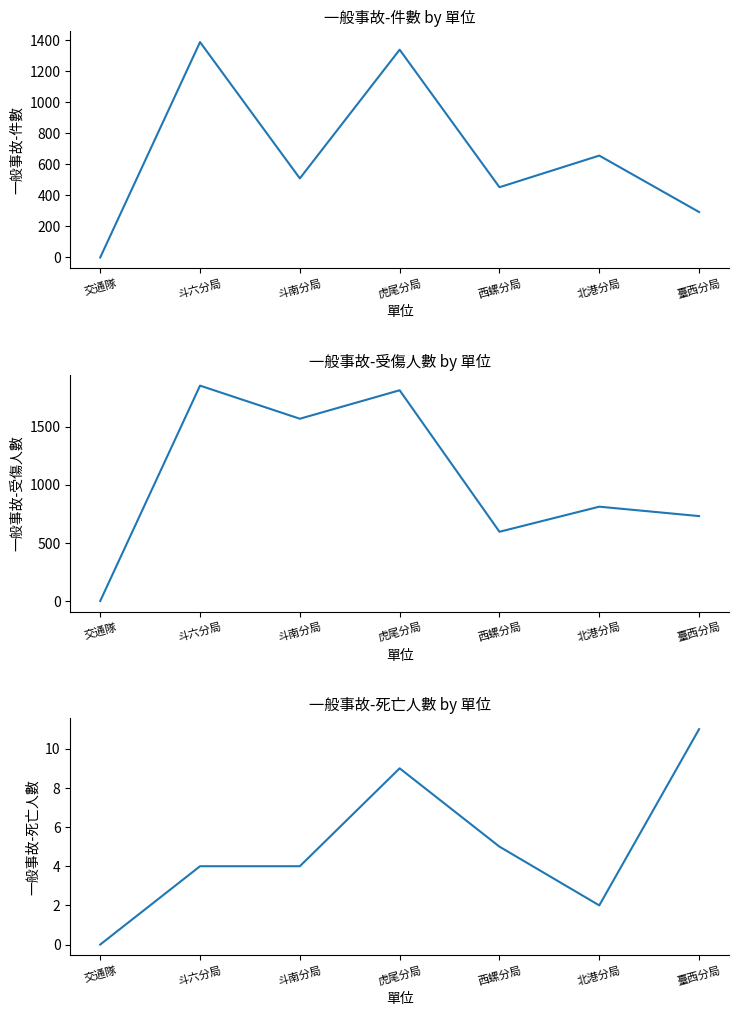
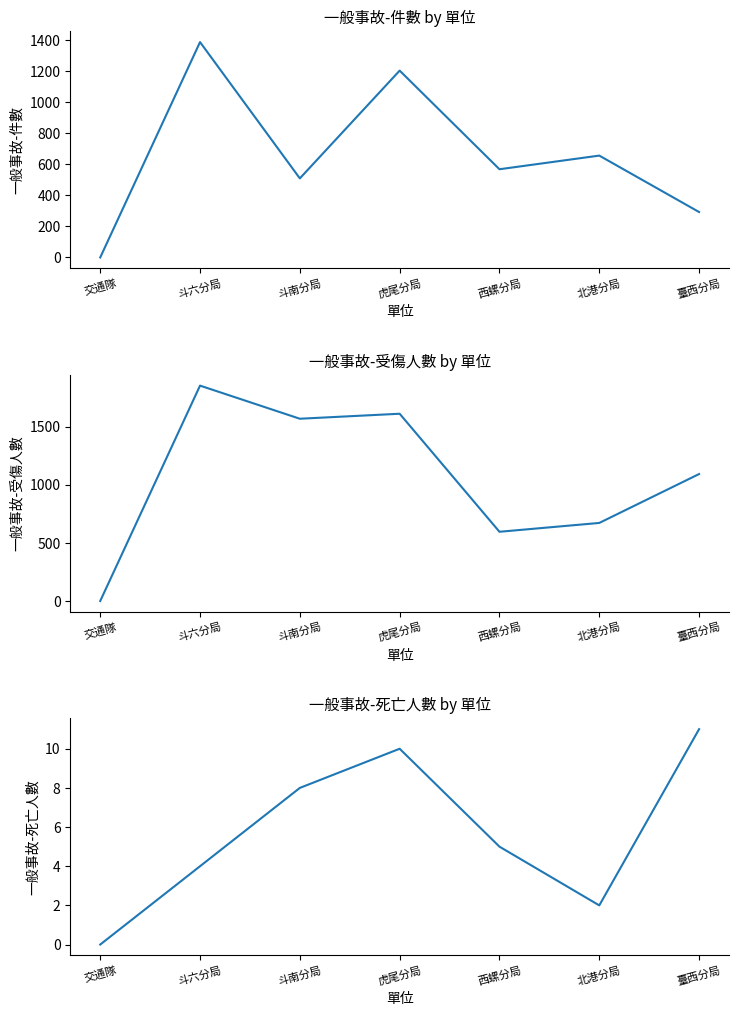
一般事故-件數 by 單位, 虎尾分局: 1340 -> 1210
一般事故-件數 by 單位, 西螺分局: 450 -> 570
一般事故-受傷人數 by 單位, 虎尾分局: 1810 -> 1610
一般事故-受傷人數 by 單位, 北港分局: 810 -> 670
一般事故-受傷人數 by 單位, 臺西分局: 730 -> 1090
一般事故-死亡人數 by 單位, 斗南分局: 4 -> 8
一般事故-死亡人數 by 單位, 虎尾分局: 9 -> 10
